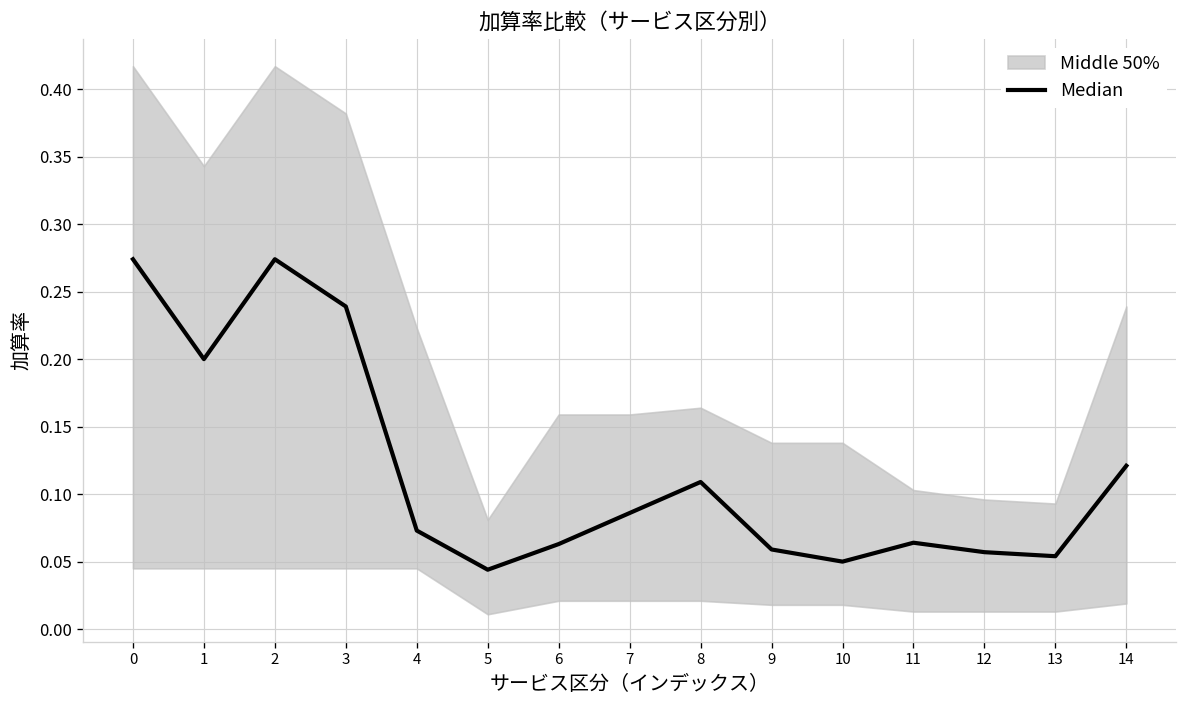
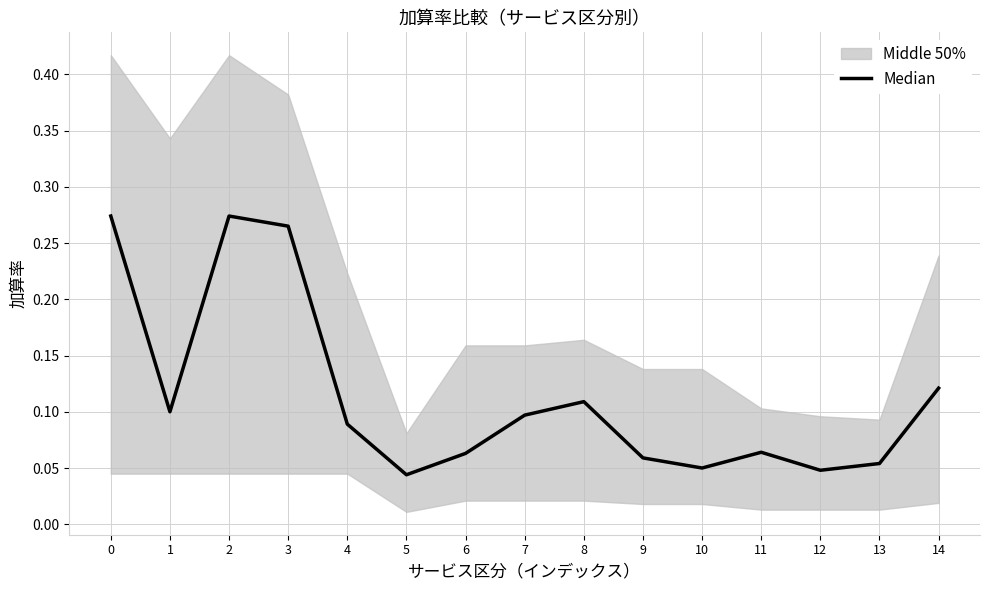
Median, 1: 0.2 -> 0.1
Median, 3: 0.239 -> 0.265
Median, 4: 0.073 -> 0.089
Median, 7: 0.086 -> 0.097
Median, 12: 0.057 -> 0.048
